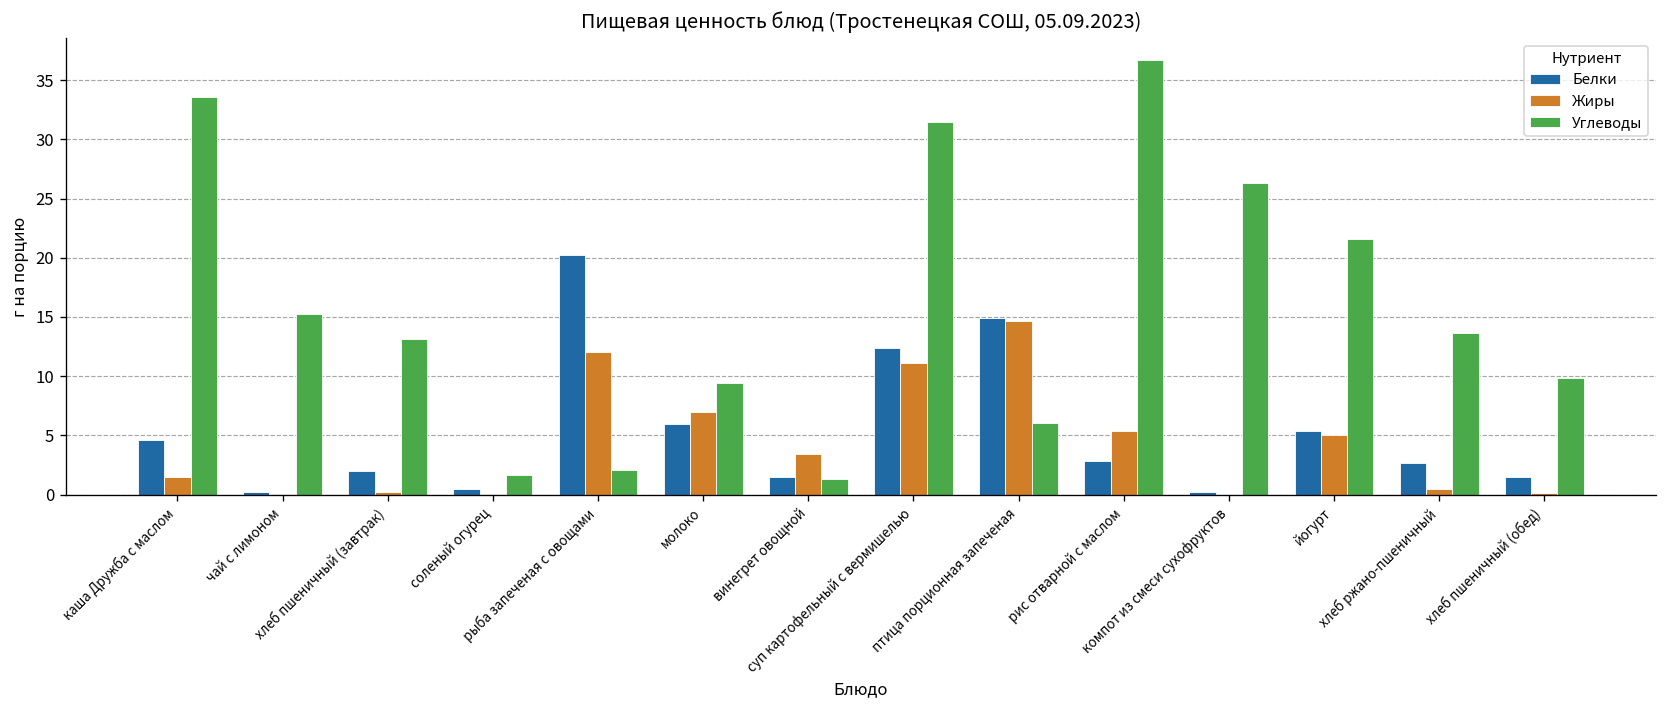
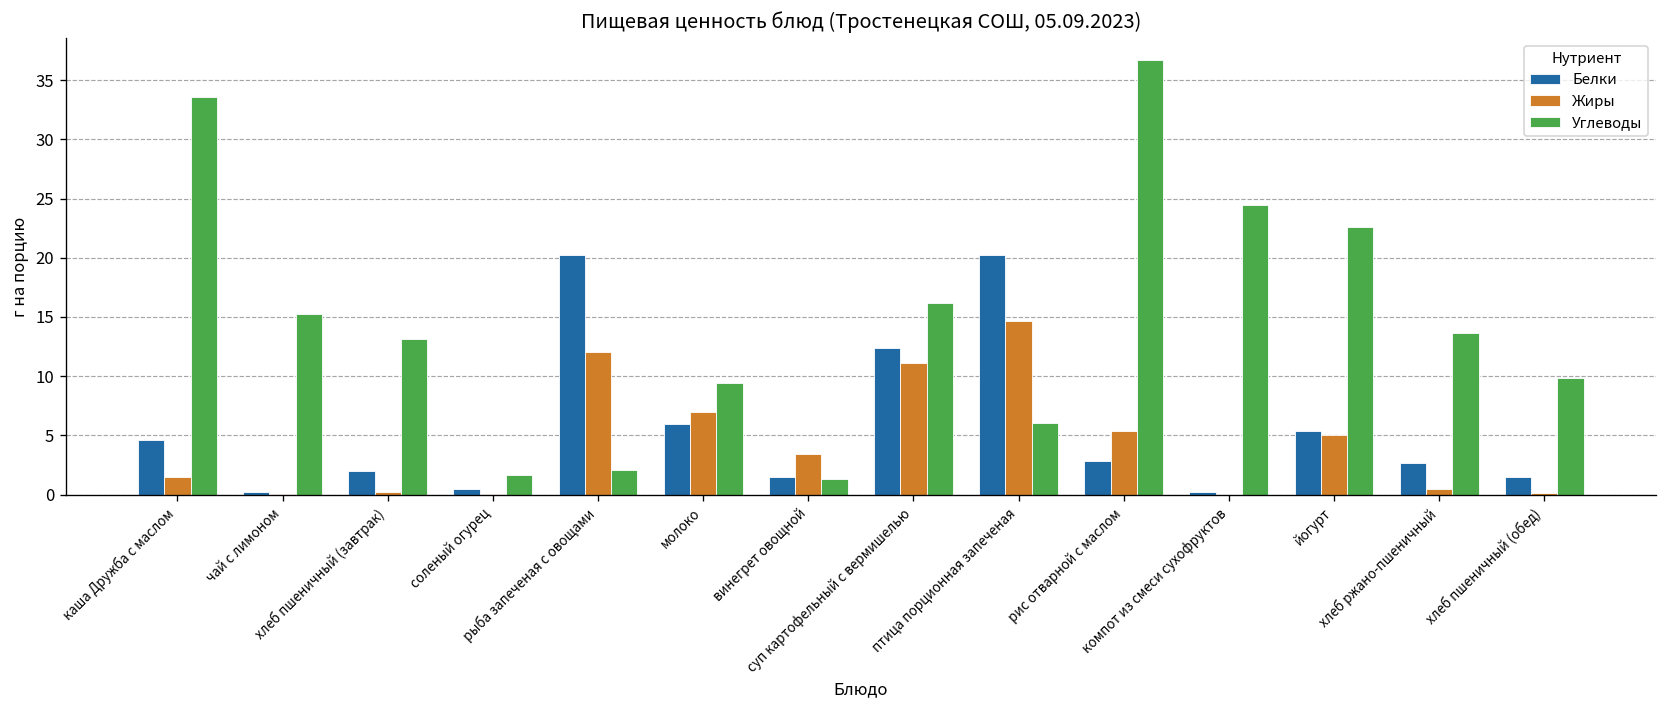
Углеводы, суп картофельный с вермишелью: 32 -> 16
Белки, птица порционная запеченая: 15 -> 20
Углеводы, компот из смеси сухофруктов: 26 -> 24
Углеводы, йогурт: 22 -> 23
